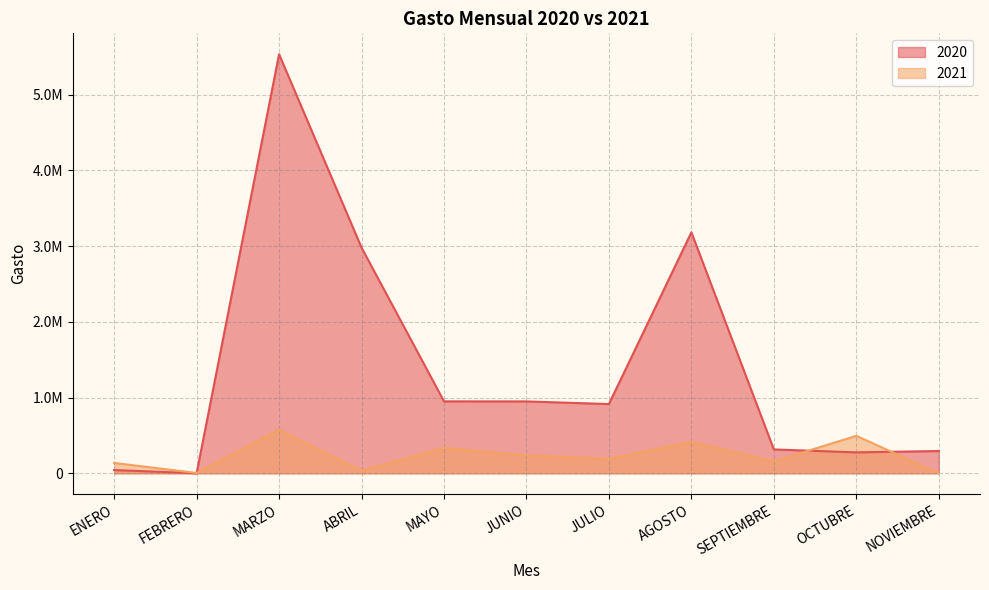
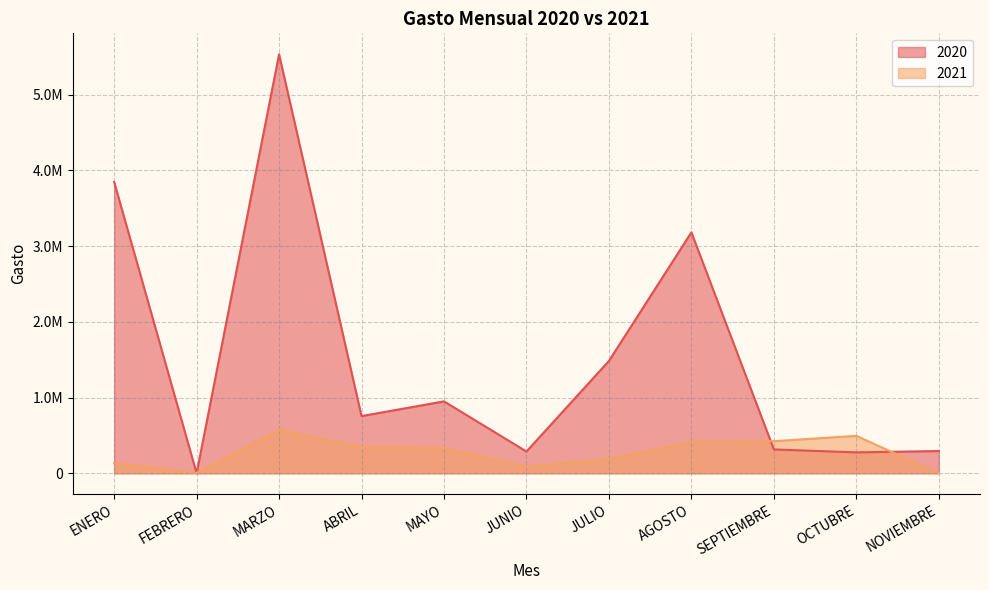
2020, ENERO: 0 -> 3800000
2020, ABRIL: 3000000 -> 800000
2021, ABRIL: 0 -> 300000
2020, JUNIO: 900000 -> 300000
2021, JUNIO: 200000 -> 100000
2020, JULIO: 900000 -> 1500000
2021, SEPTIEMBRE: 200000 -> 400000
